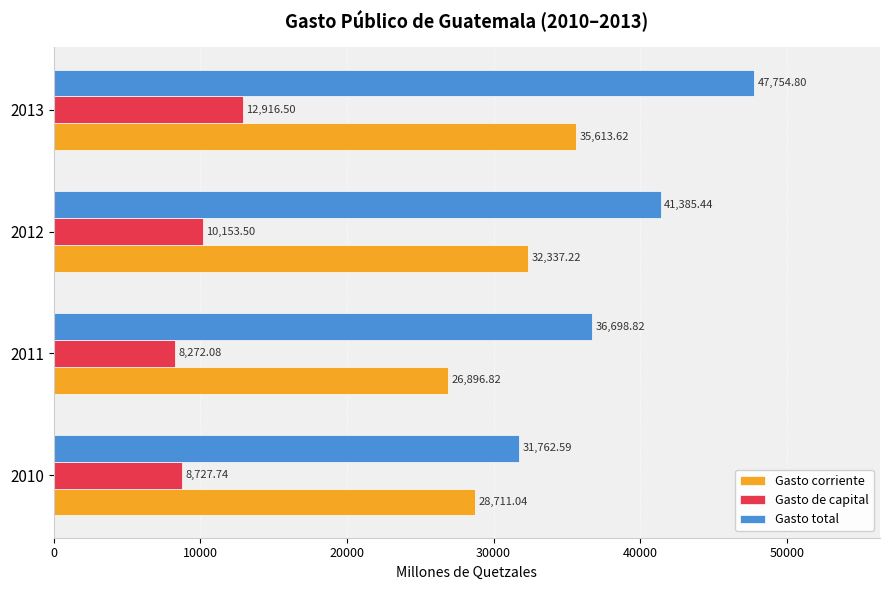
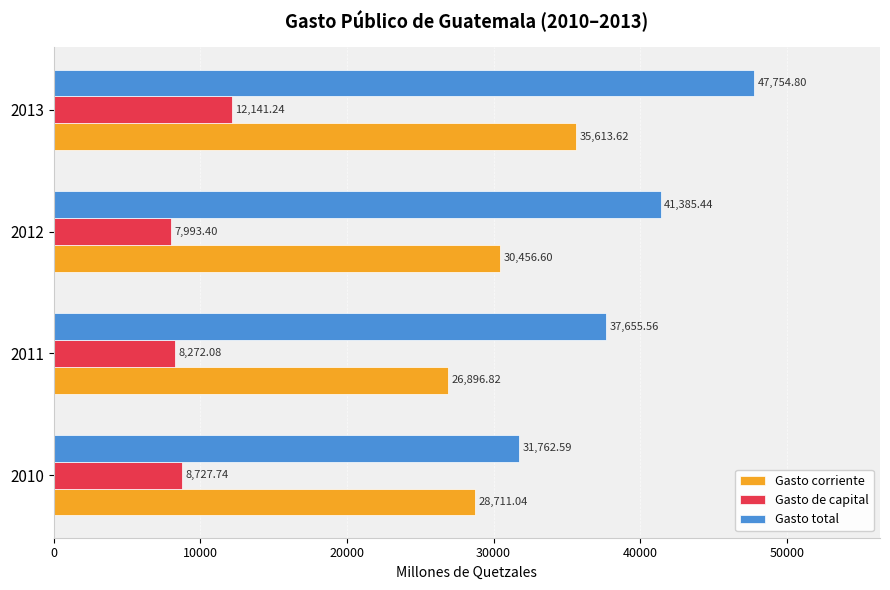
Gasto de capital, 2013: 12,916.50 -> 12,141.24
Gasto de capital, 2012: 10,153.50 -> 7,993.40
Gasto corriente, 2012: 32,337.22 -> 30,456.60
Gasto total, 2011: 36,698.82 -> 37,655.56
